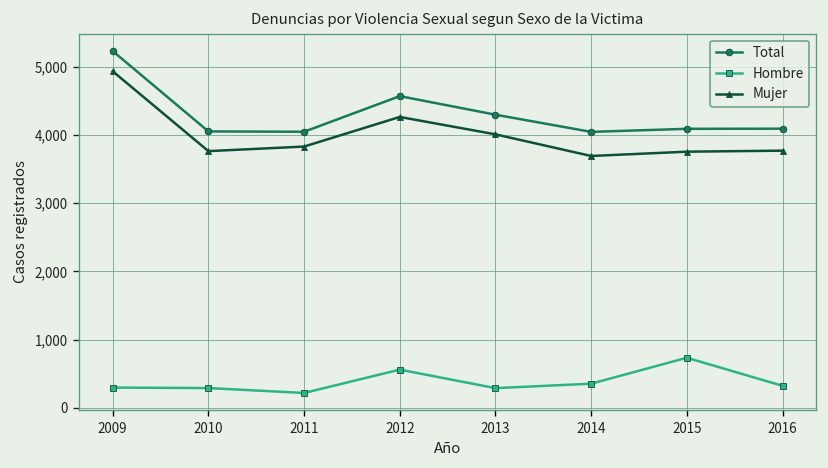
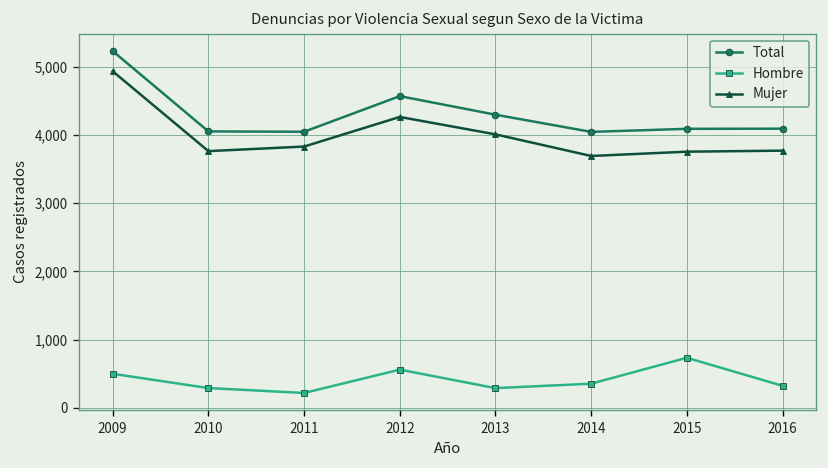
Hombre, 2009: 300 -> 500
